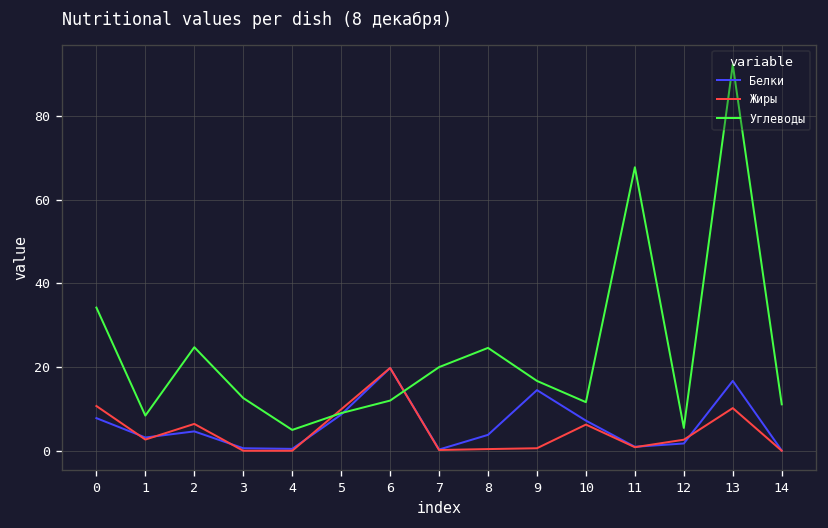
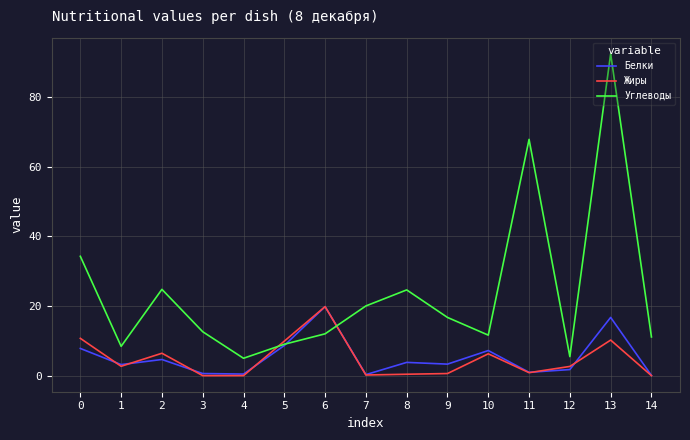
Белки, 9: 15 -> 3
